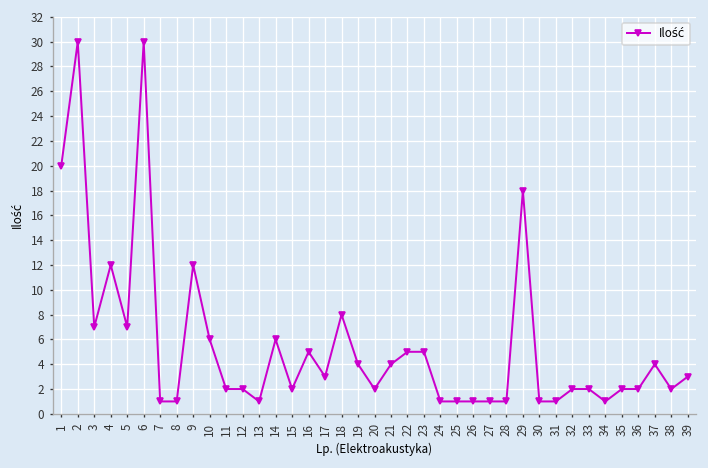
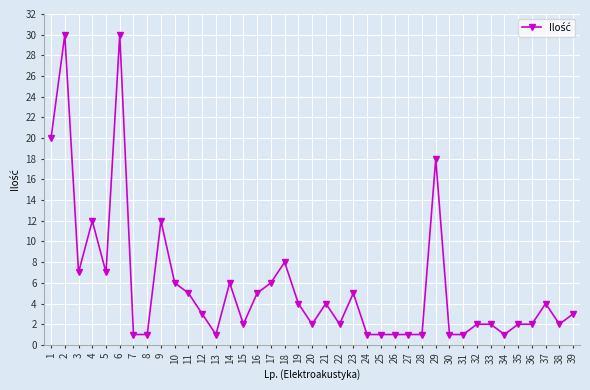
11: 2 -> 5
12: 2 -> 3
17: 3 -> 6
22: 5 -> 2
